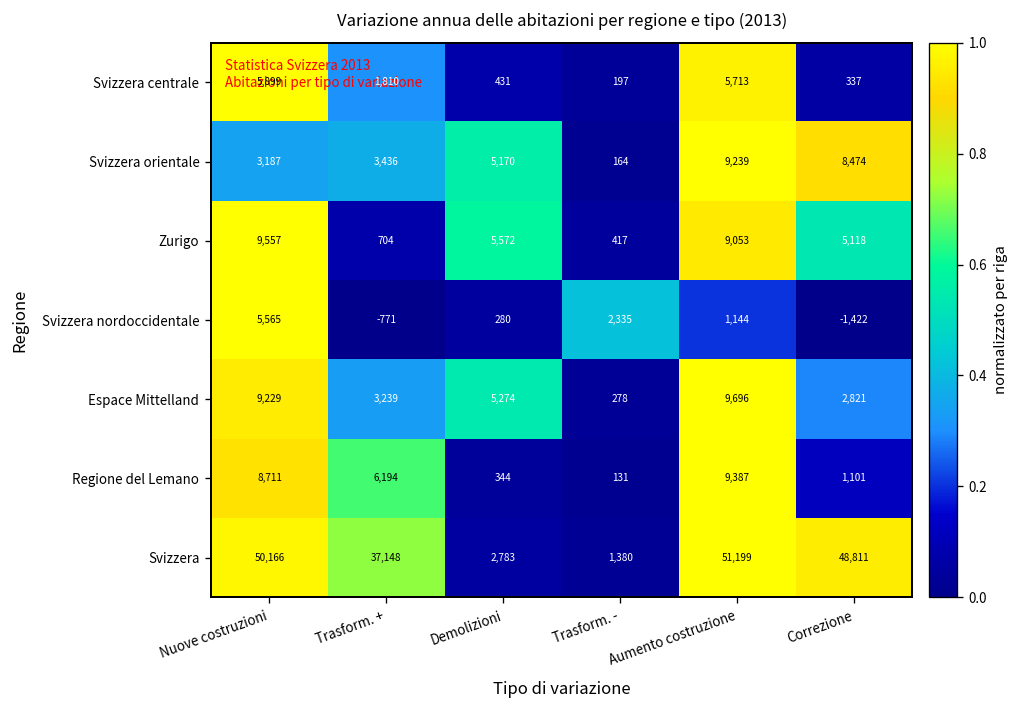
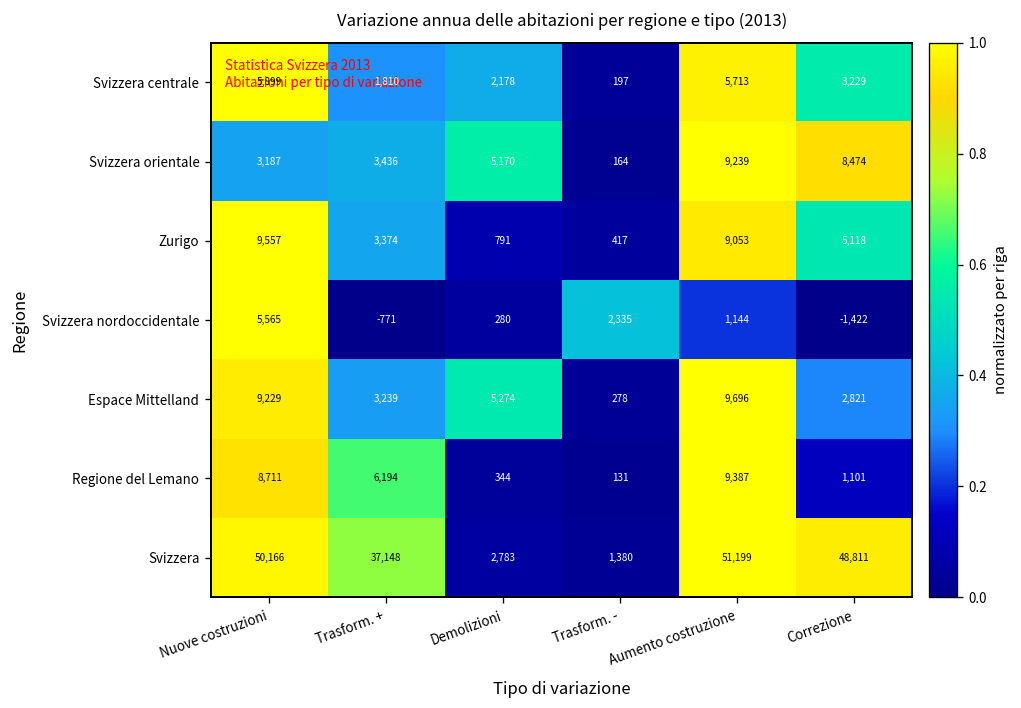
Svizzera centrale, Demolizioni: 431 -> 2,178
Svizzera centrale, Correzione: 337 -> 3,229
Zurigo, Trasform. +: 704 -> 3,374
Zurigo, Demolizioni: 5,572 -> 791
